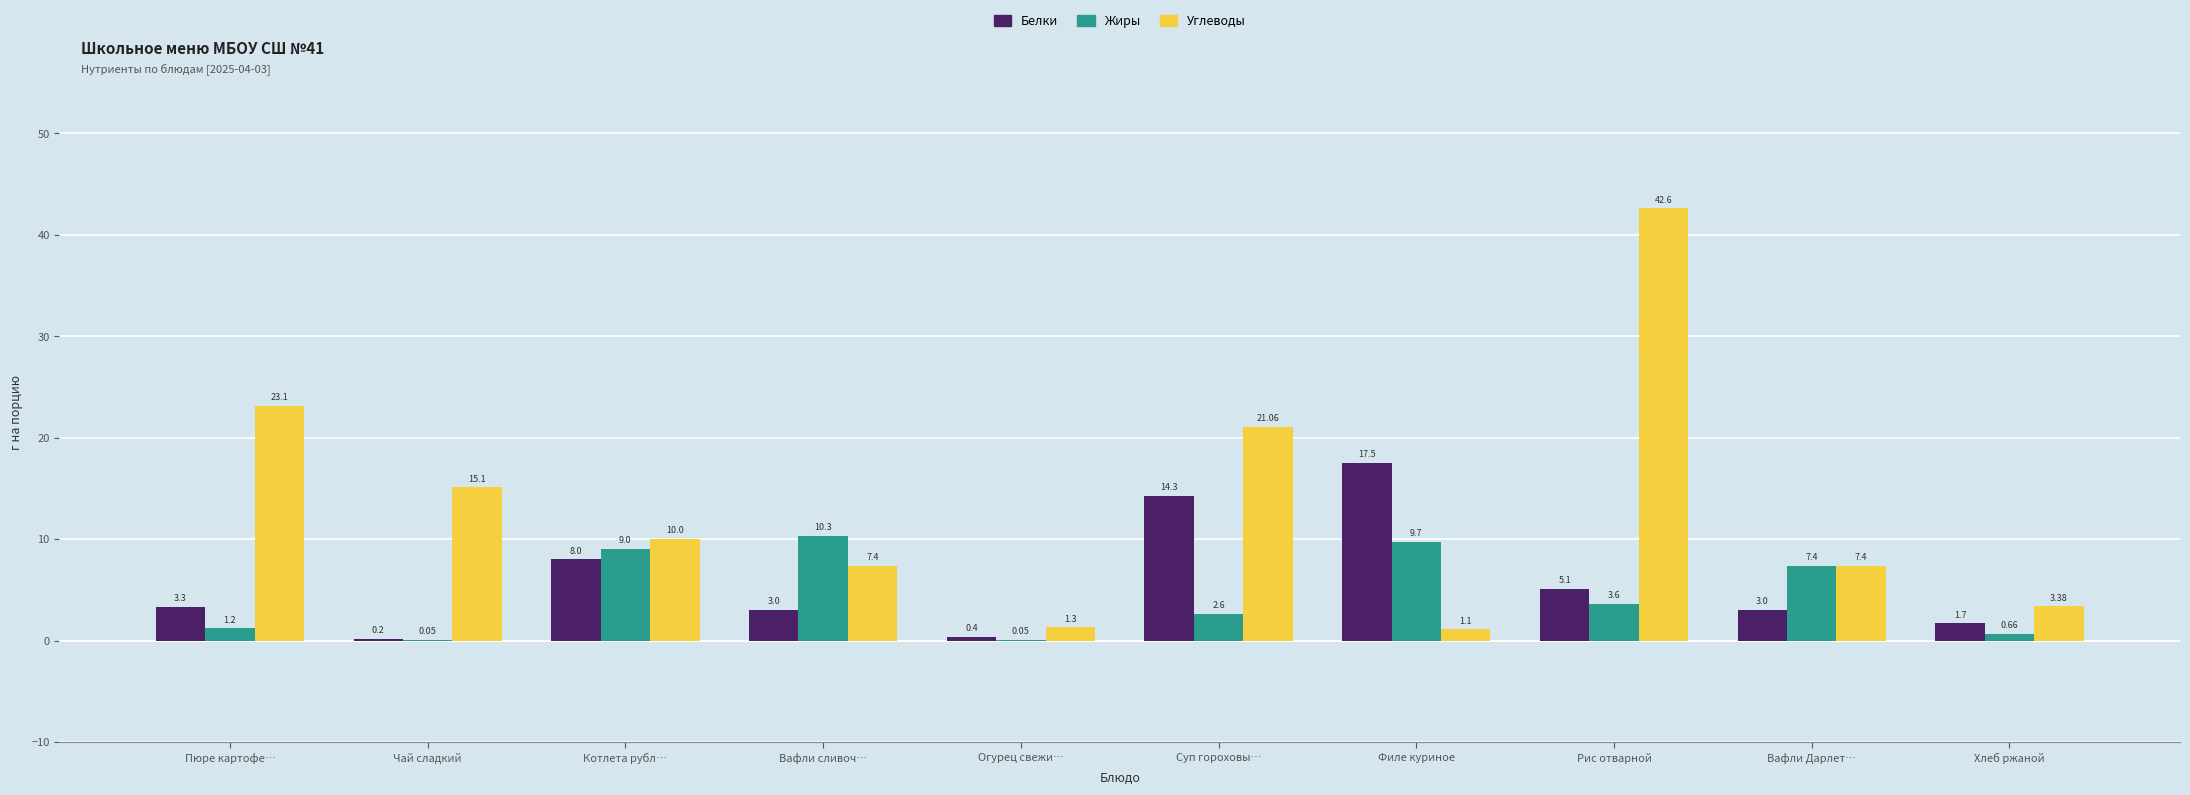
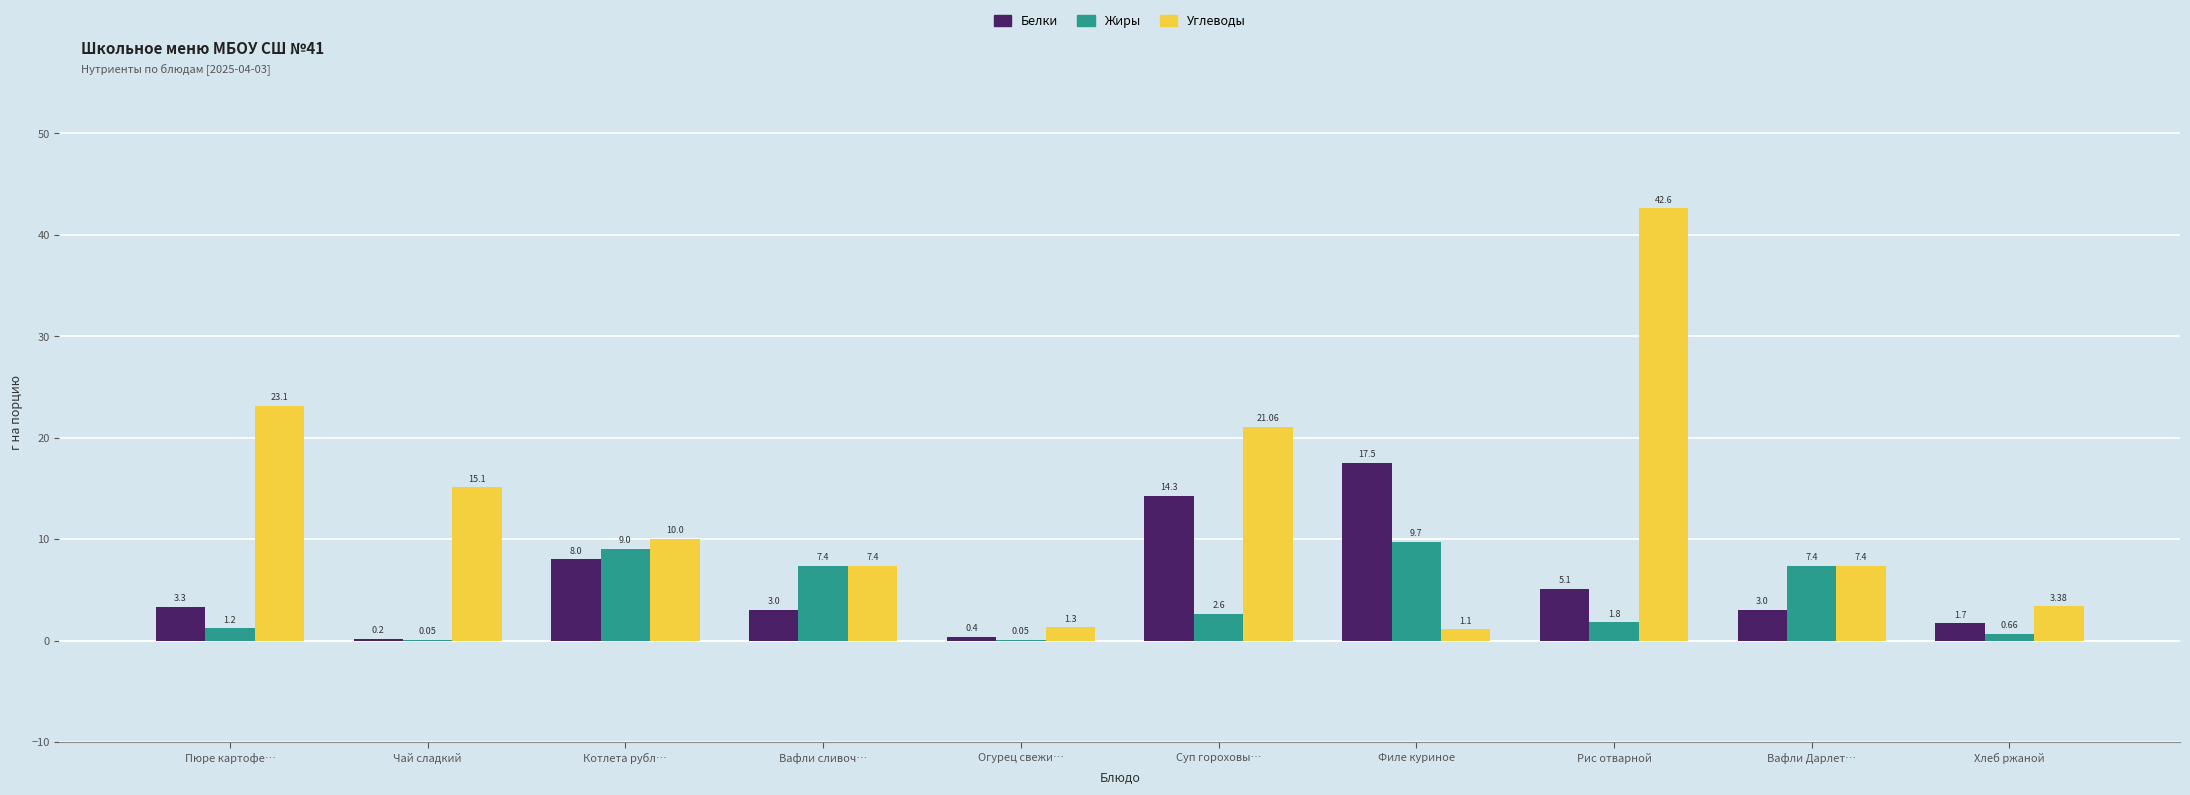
Жиры, Вафли сливоч…: 10.3 -> 7.4
Жиры, Рис отварной: 3.6 -> 1.8
